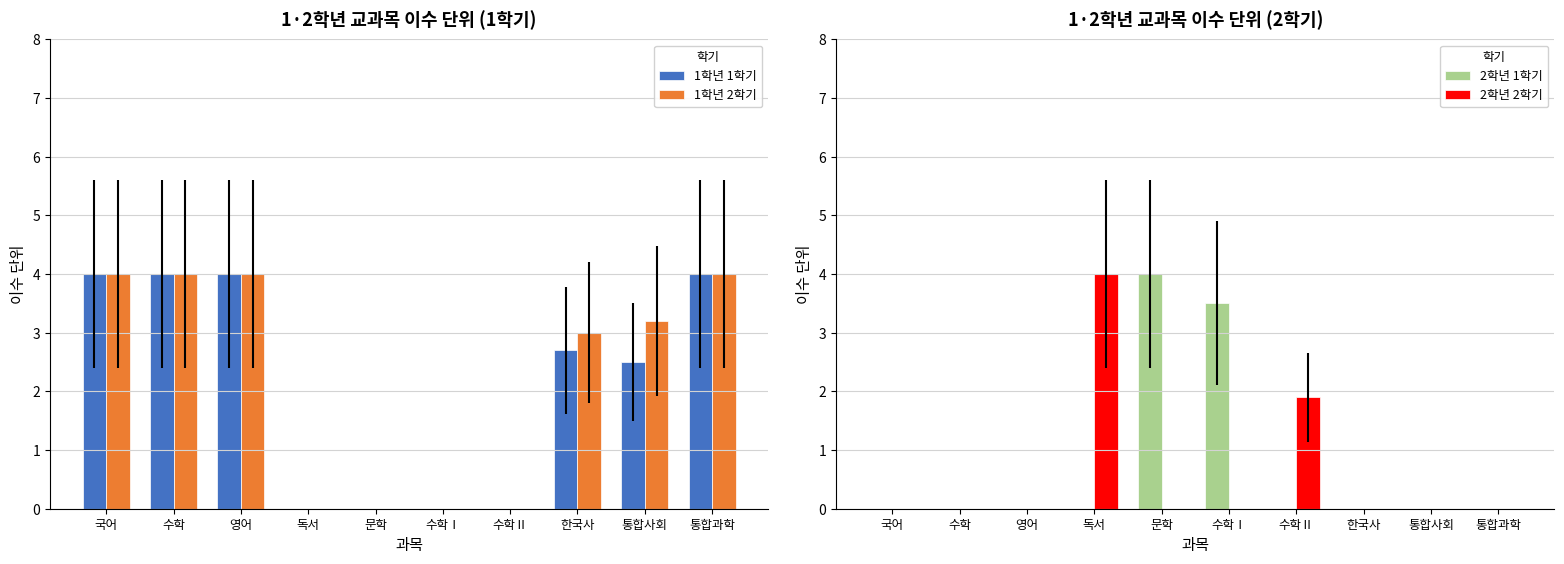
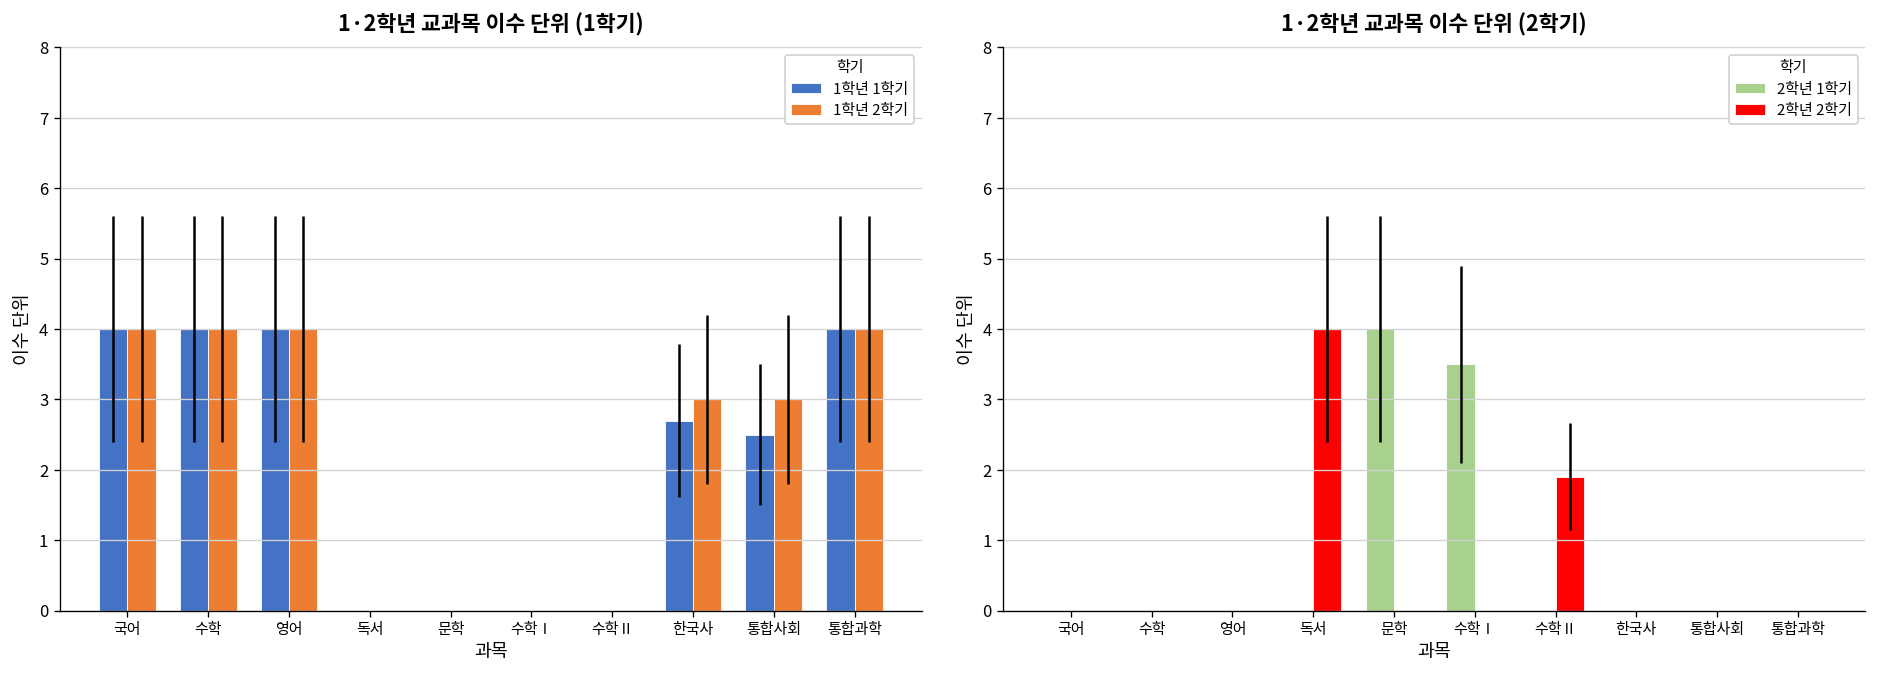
1·2학년 교과목 이수 단위 (1학기), 1학년 2학기, 통합사회: 3.2 -> 3.0
